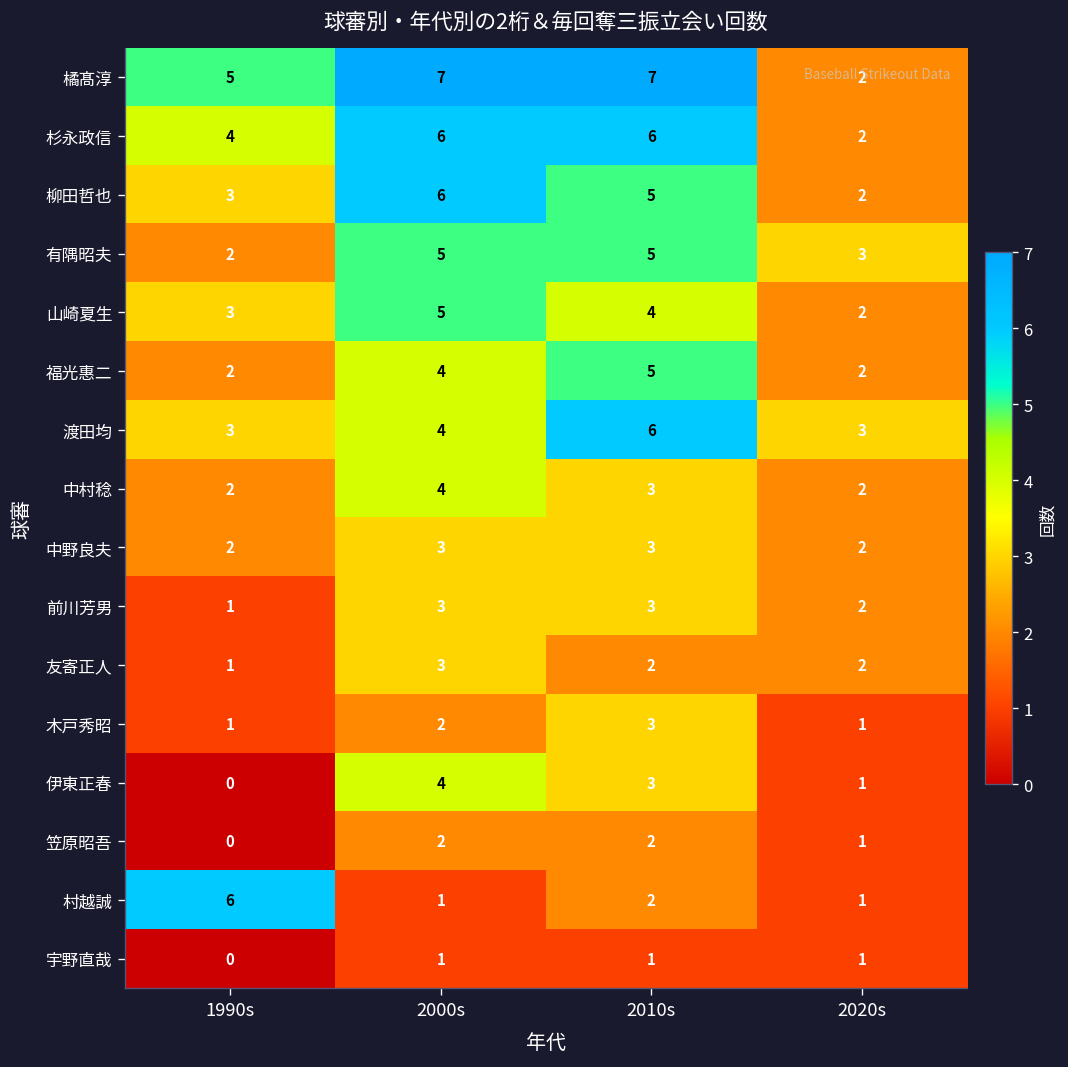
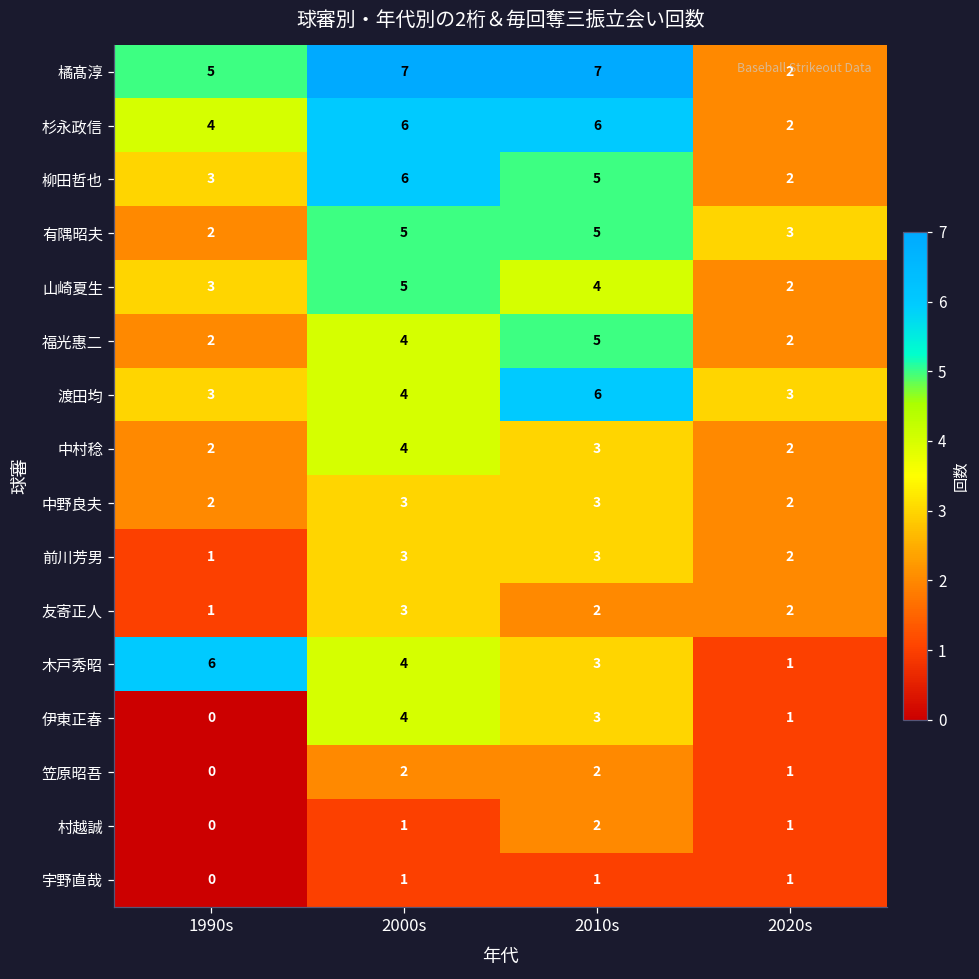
木戸秀昭, 1990s: 1 -> 6
木戸秀昭, 2000s: 2 -> 4
村越誠, 1990s: 6 -> 0
